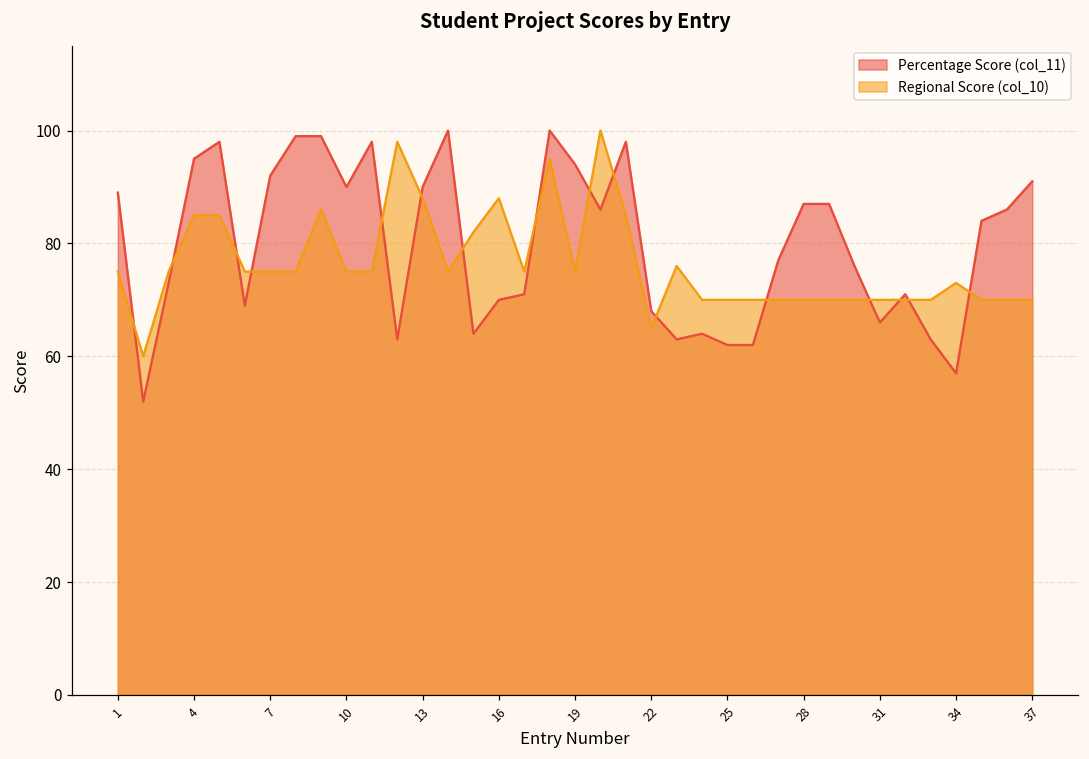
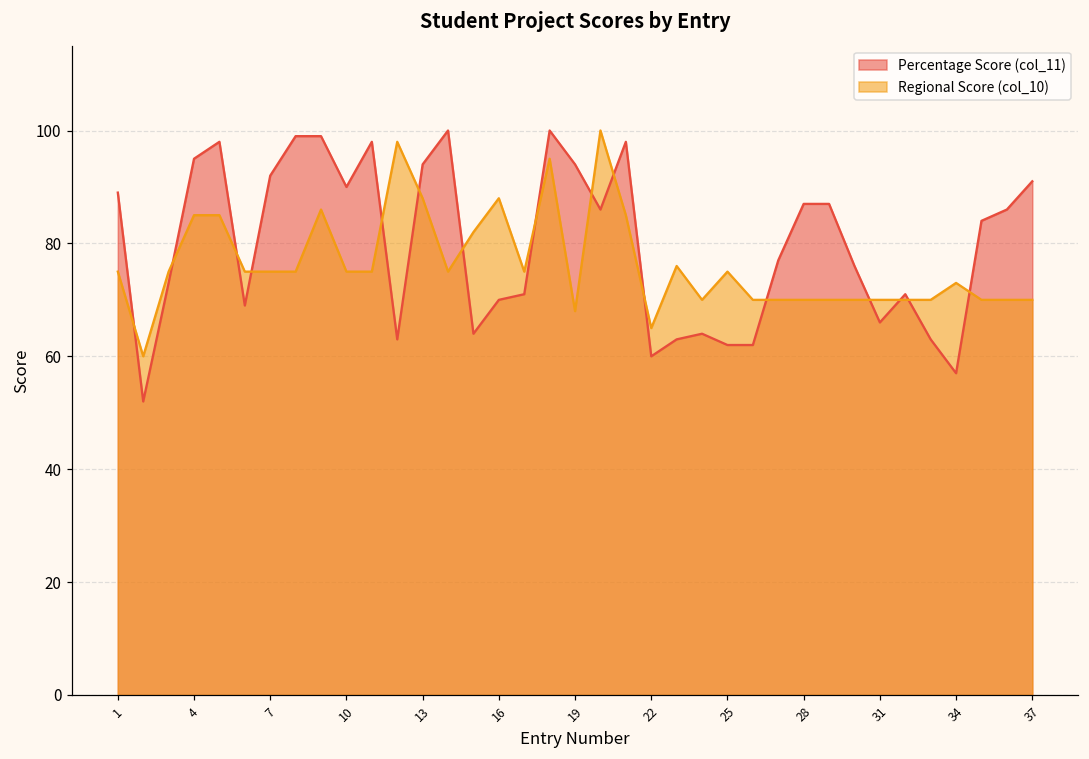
Percentage Score (col_11), 13: 90 -> 94
Regional Score (col_10), 19: 75 -> 68
Percentage Score (col_11), 22: 68 -> 60
Regional Score (col_10), 25: 70 -> 75
